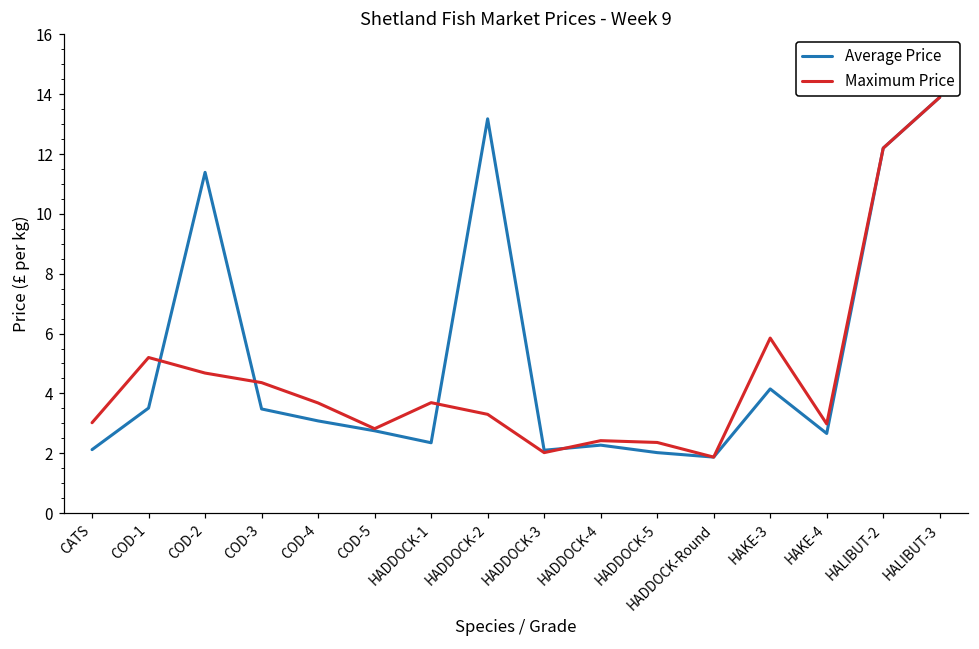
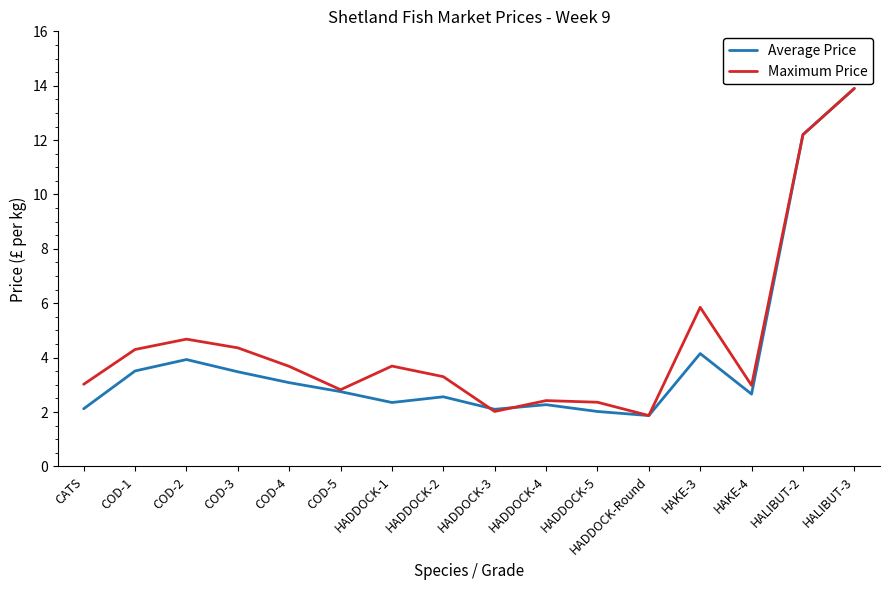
Maximum Price, COD-1: 5.2 -> 4.3
Average Price, COD-2: 11.4 -> 3.9
Average Price, HADDOCK-2: 13.2 -> 2.6
